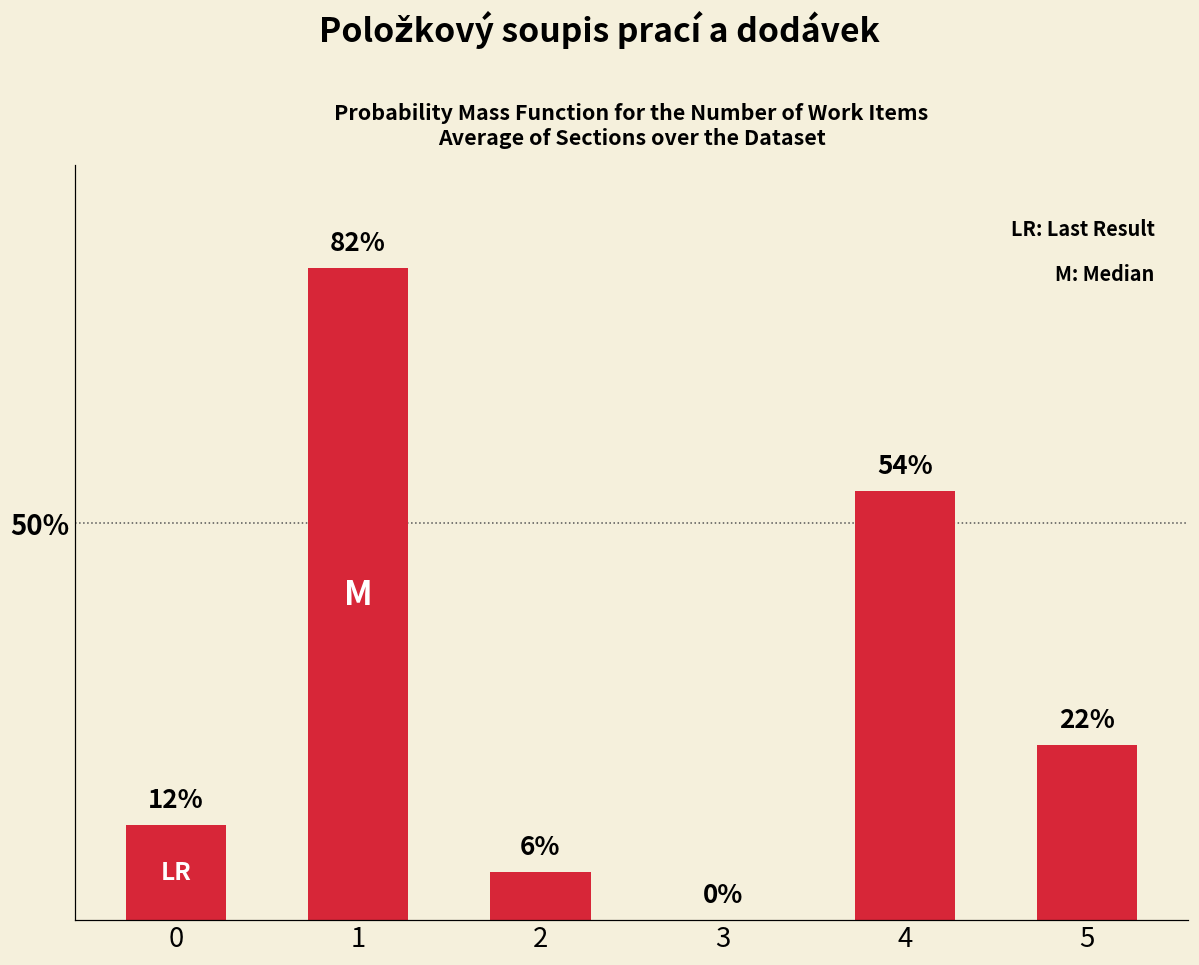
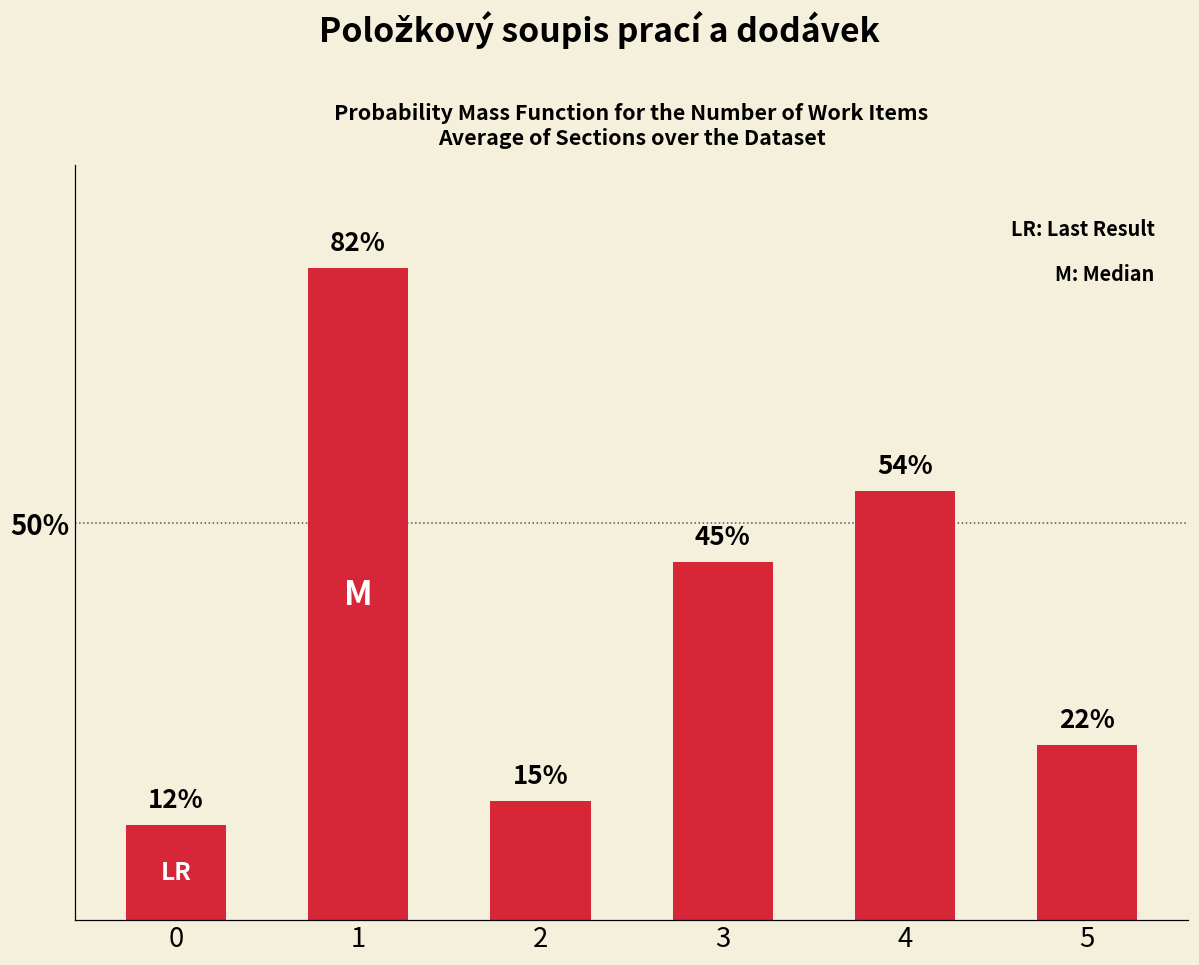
2: 6% -> 15%
3: 0% -> 45%
